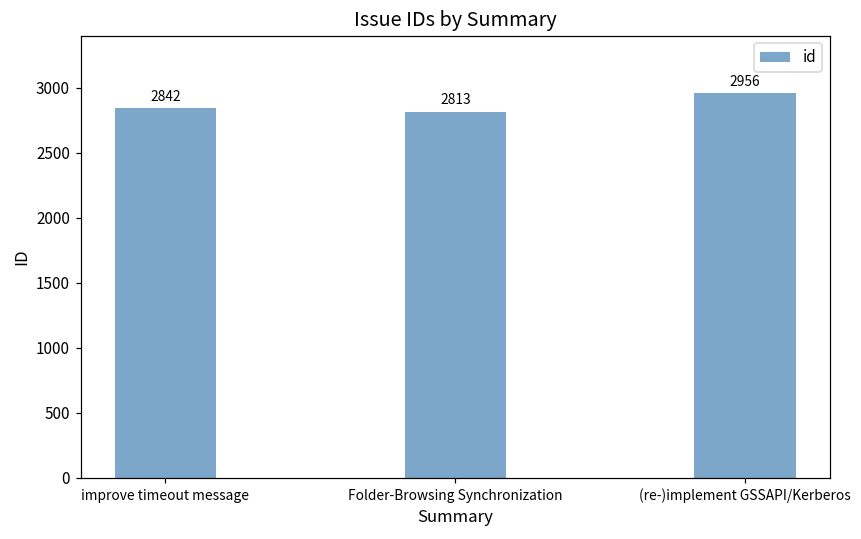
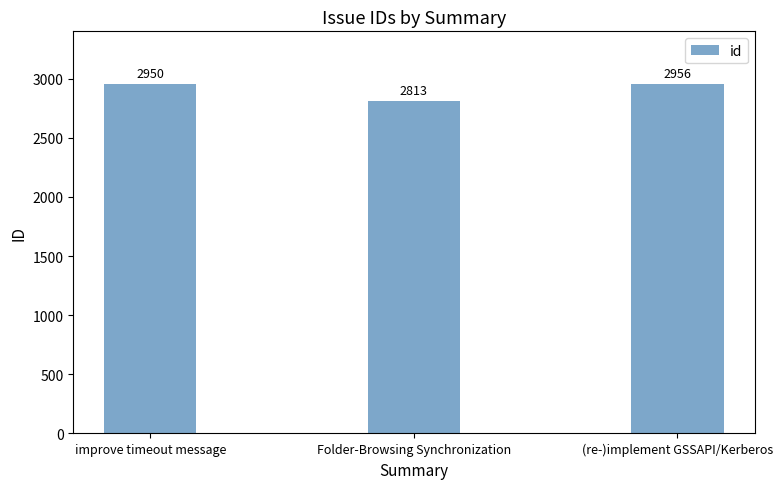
improve timeout message: 2842 -> 2950
